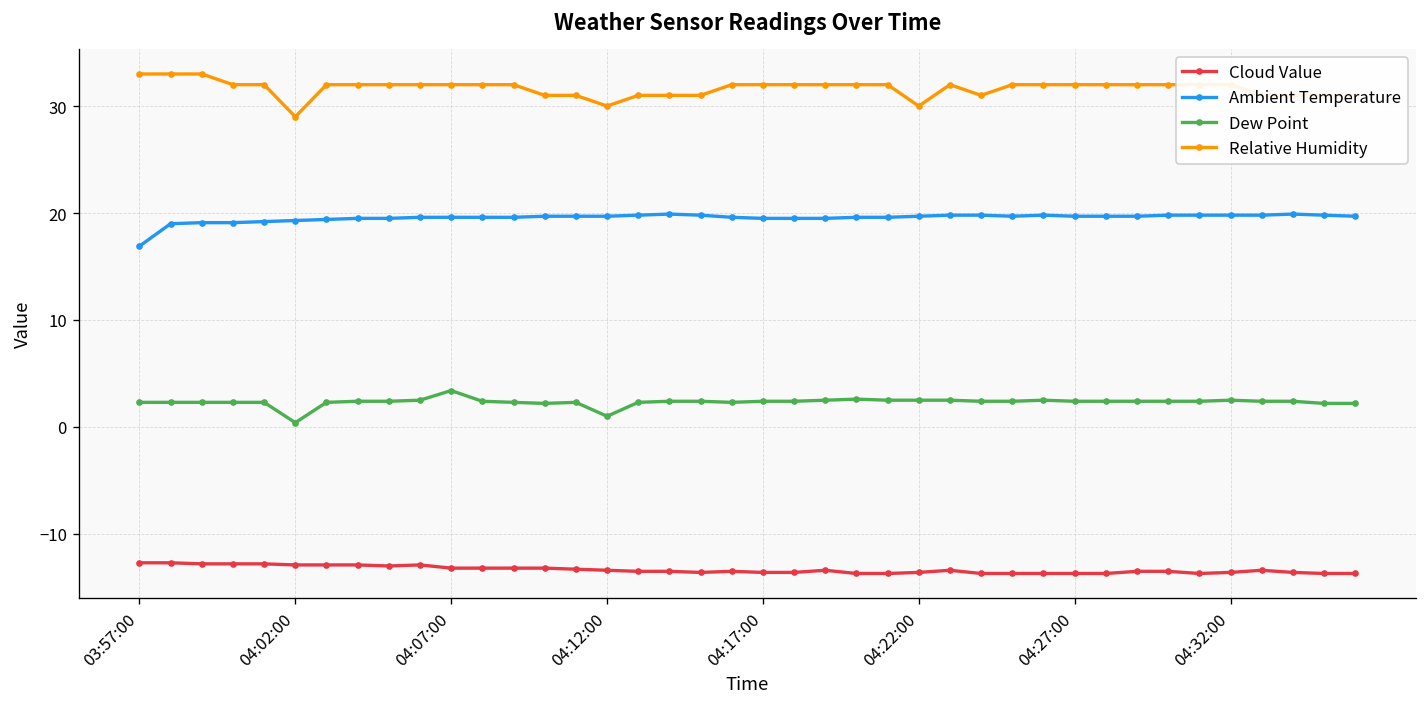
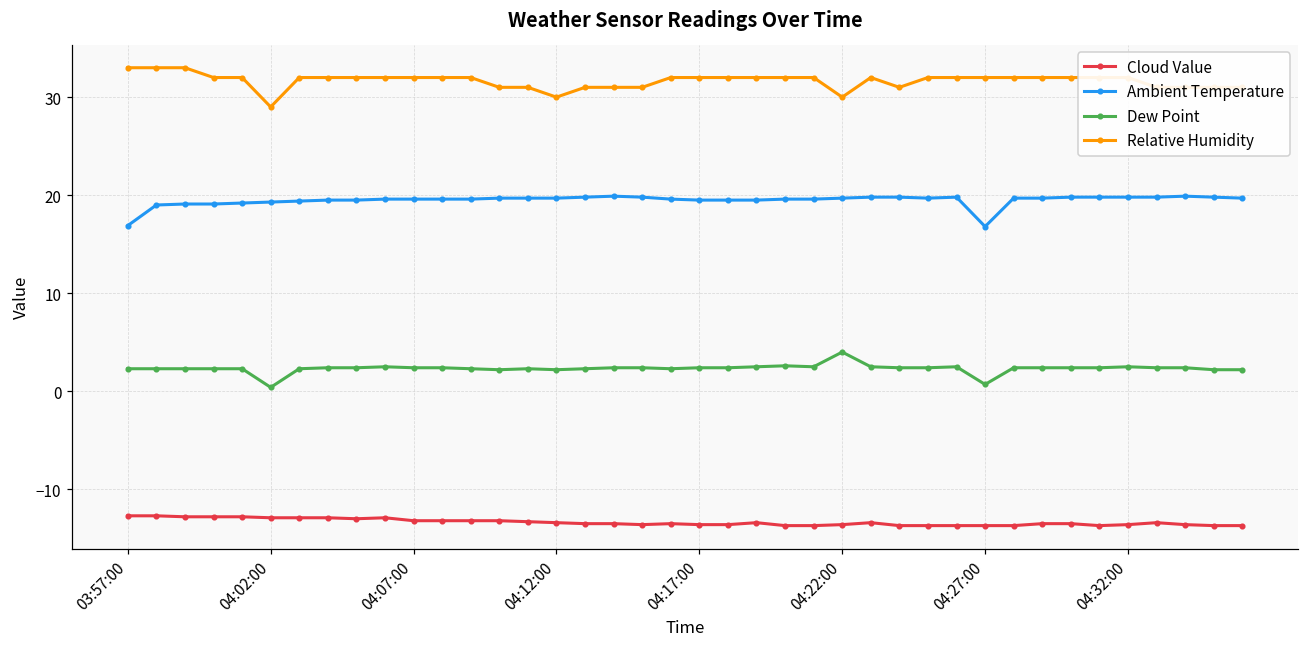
Dew Point, 04:07:00: 3 -> 2
Dew Point, 04:12:00: 1 -> 2
Dew Point, 04:22:00: 3 -> 4
Ambient Temperature, 04:27:00: 20 -> 17
Dew Point, 04:27:00: 2 -> 1
